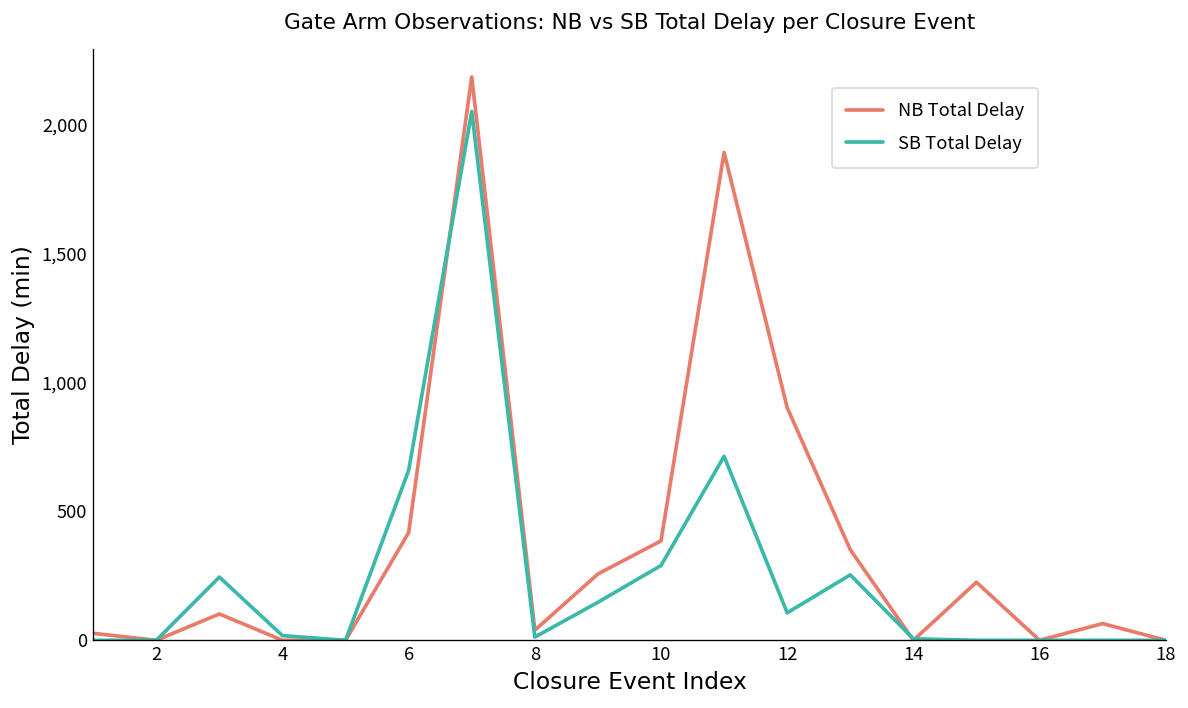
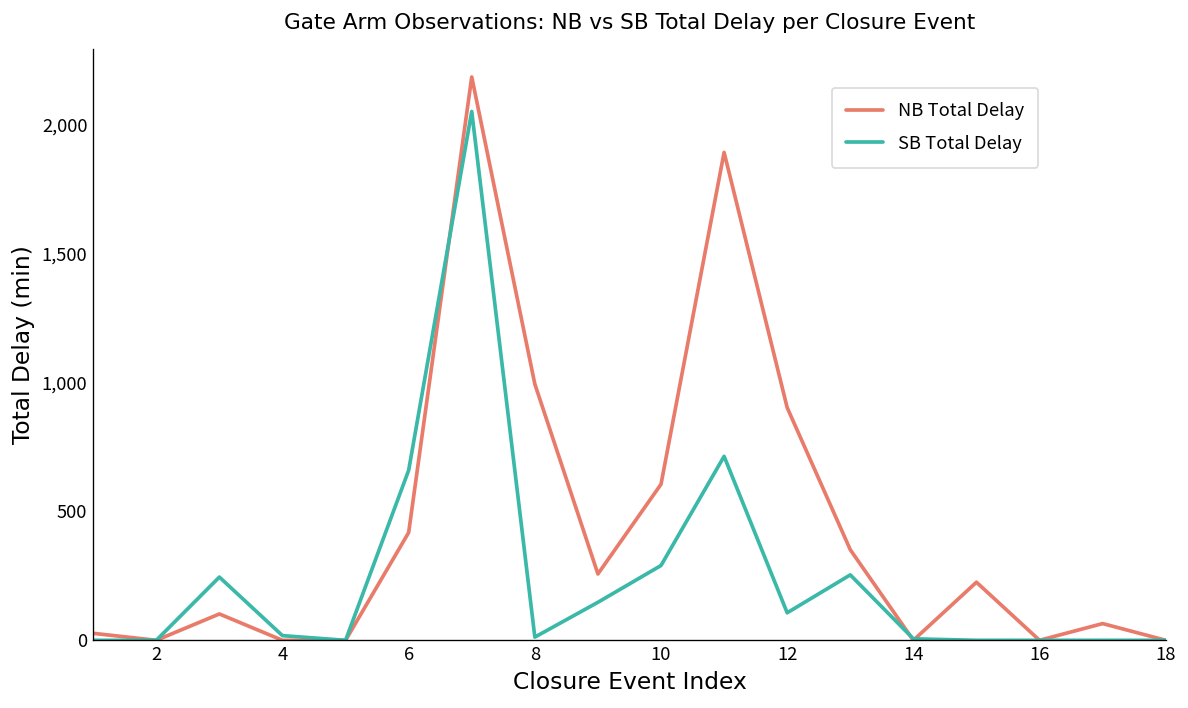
NB Total Delay, 8: 40 -> 990
NB Total Delay, 10: 390 -> 610
